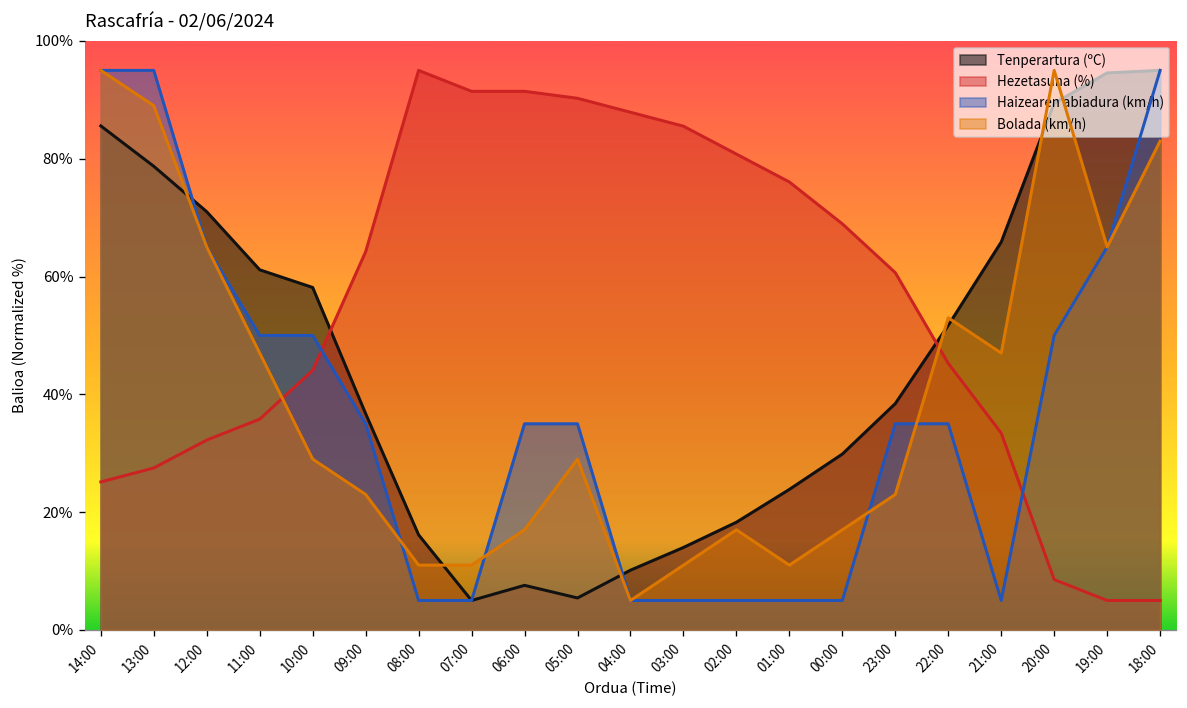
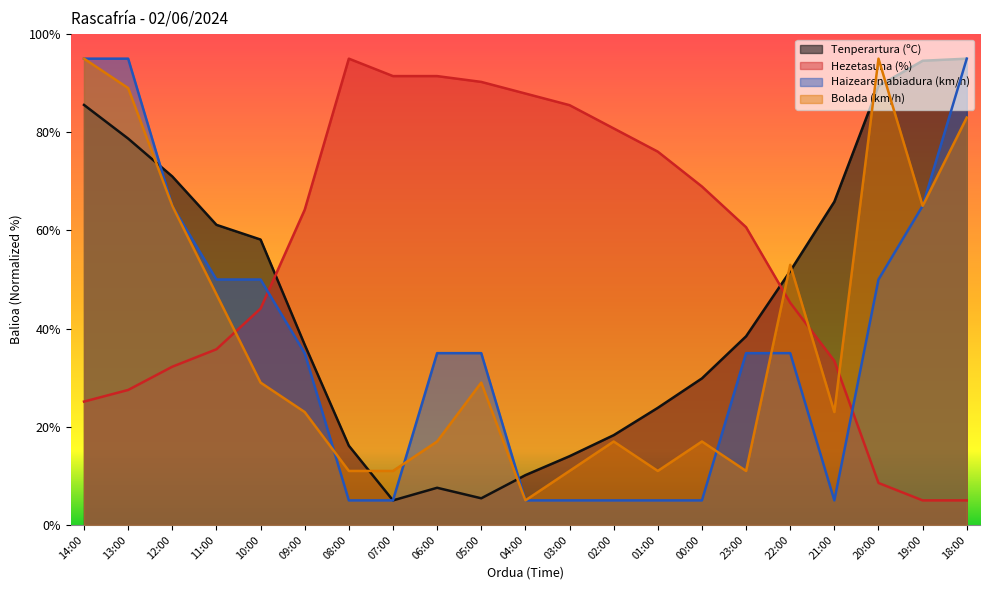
Bolada (km/h), 23:00: 23% -> 11%
Bolada (km/h), 21:00: 47% -> 23%
